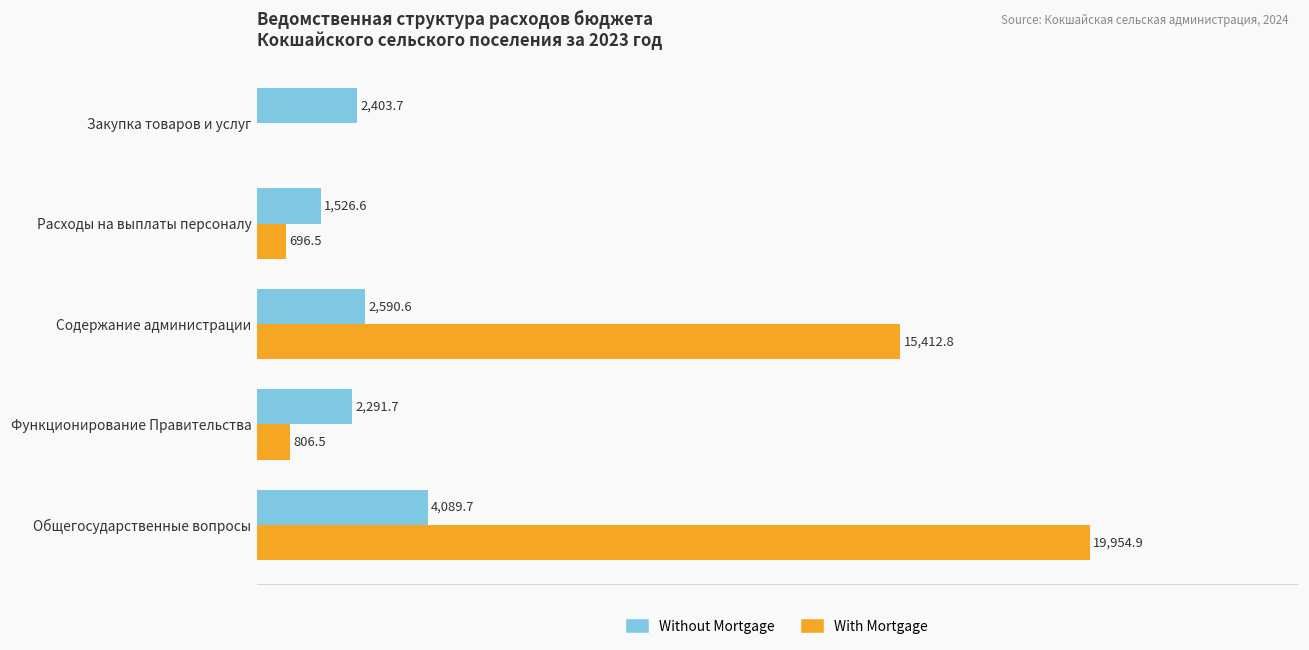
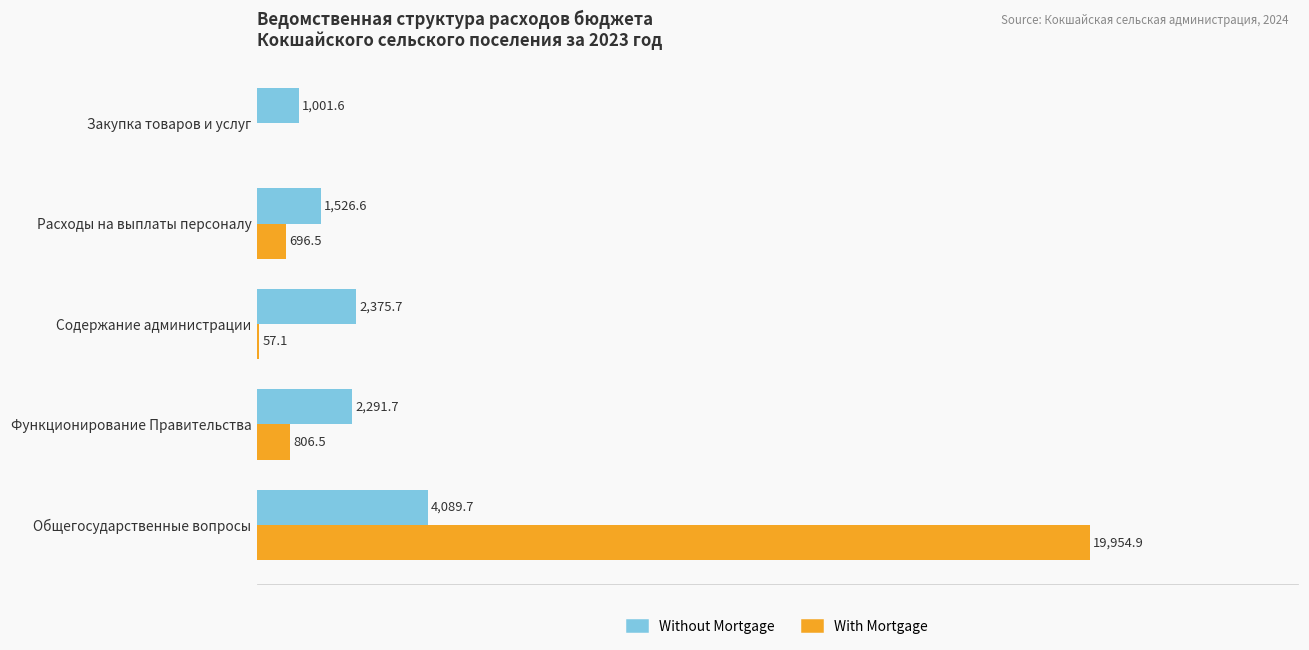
Without Mortgage, Закупка товаров и услуг: 2,403.7 -> 1,001.6
Without Mortgage, Содержание администрации: 2,590.6 -> 2,375.7
With Mortgage, Содержание администрации: 15,412.8 -> 57.1
